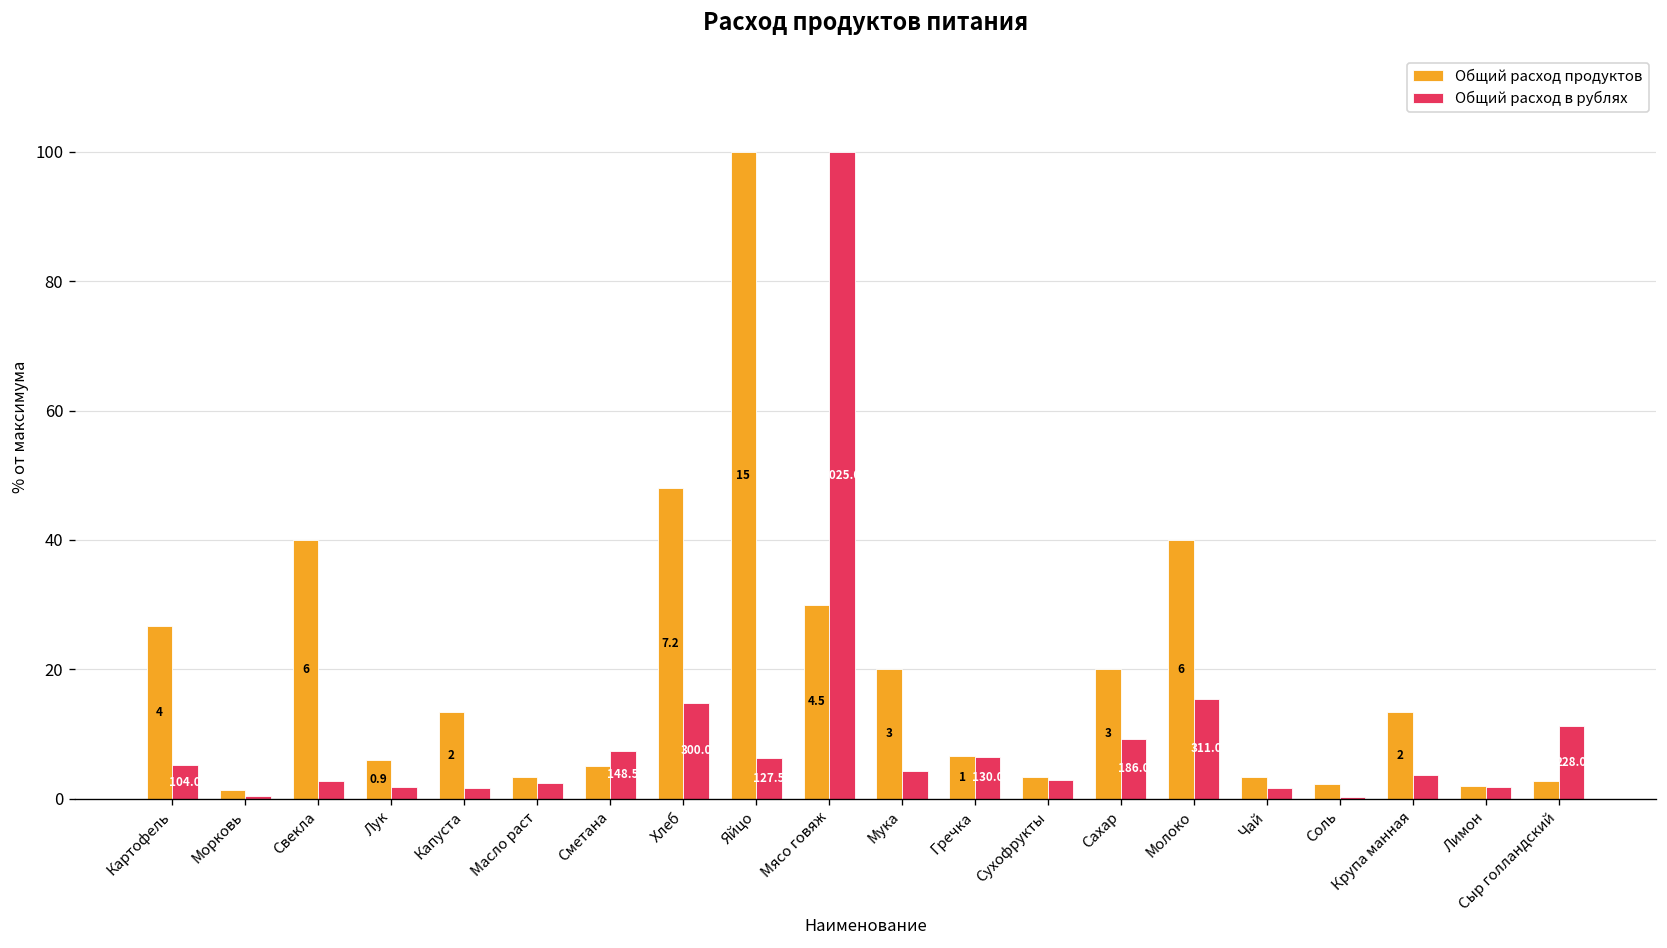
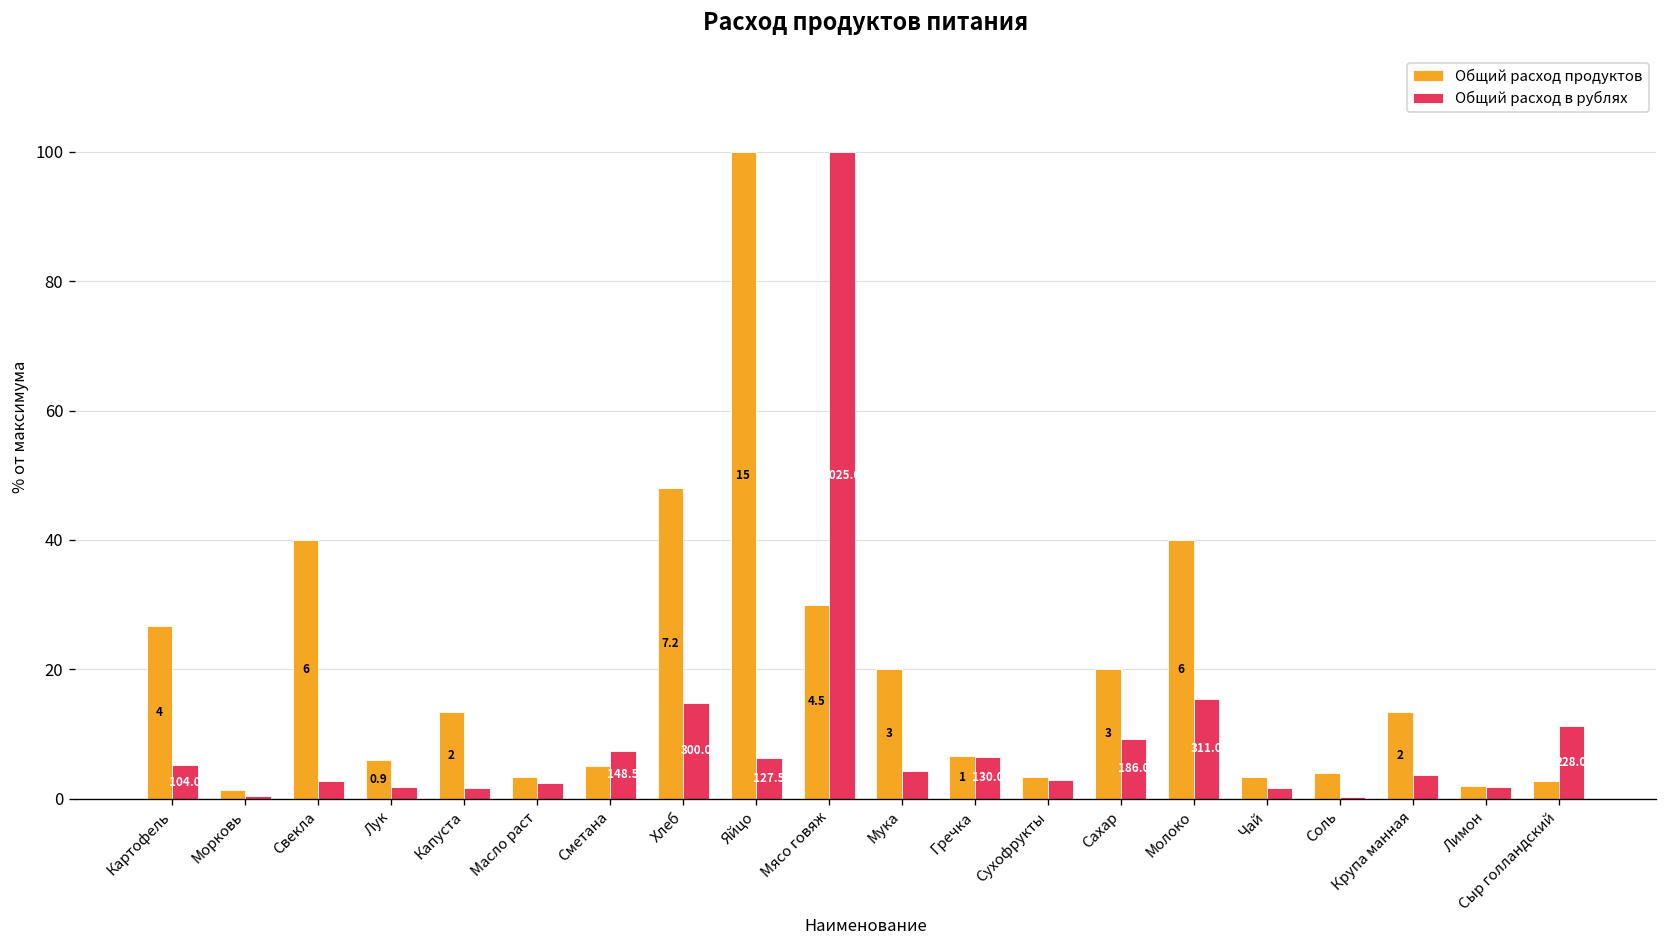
Общий расход продуктов, Соль: 2 -> 4
